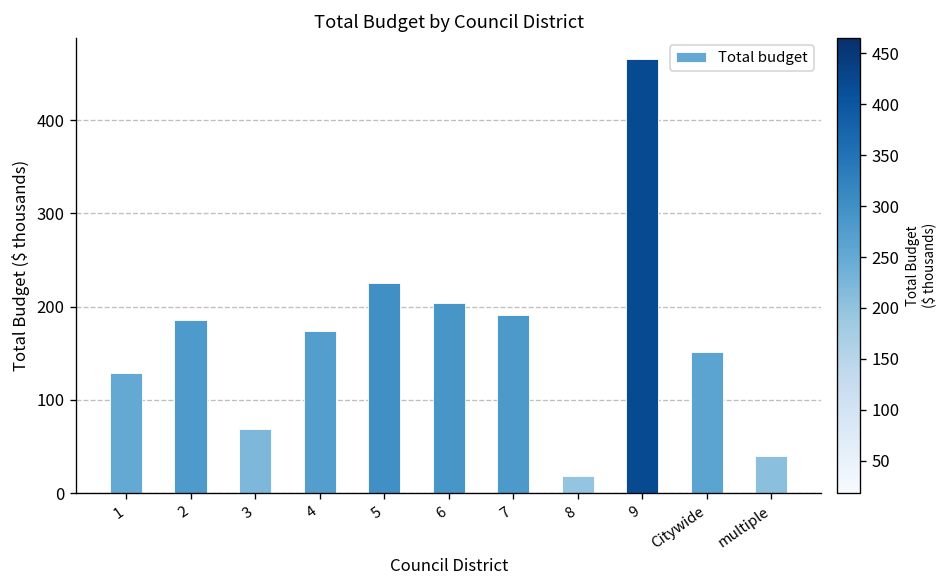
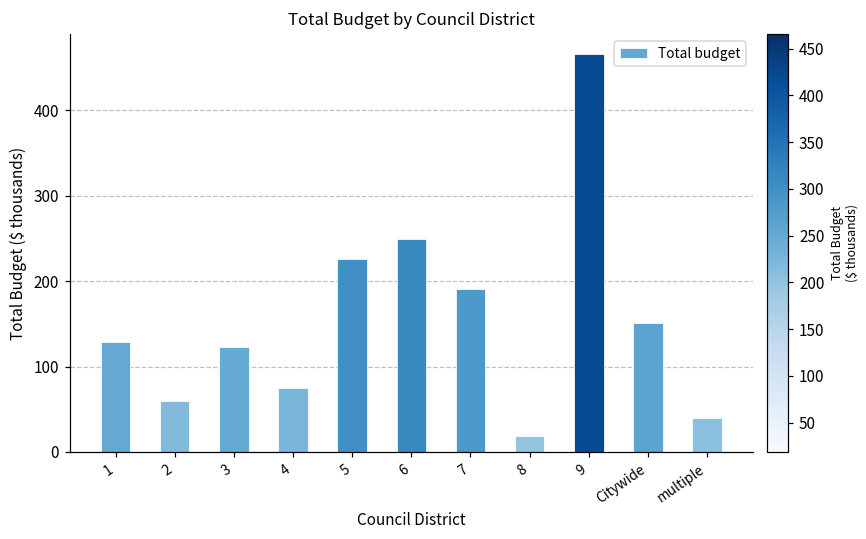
2: 190 -> 60
3: 70 -> 120
4: 170 -> 80
6: 200 -> 250
